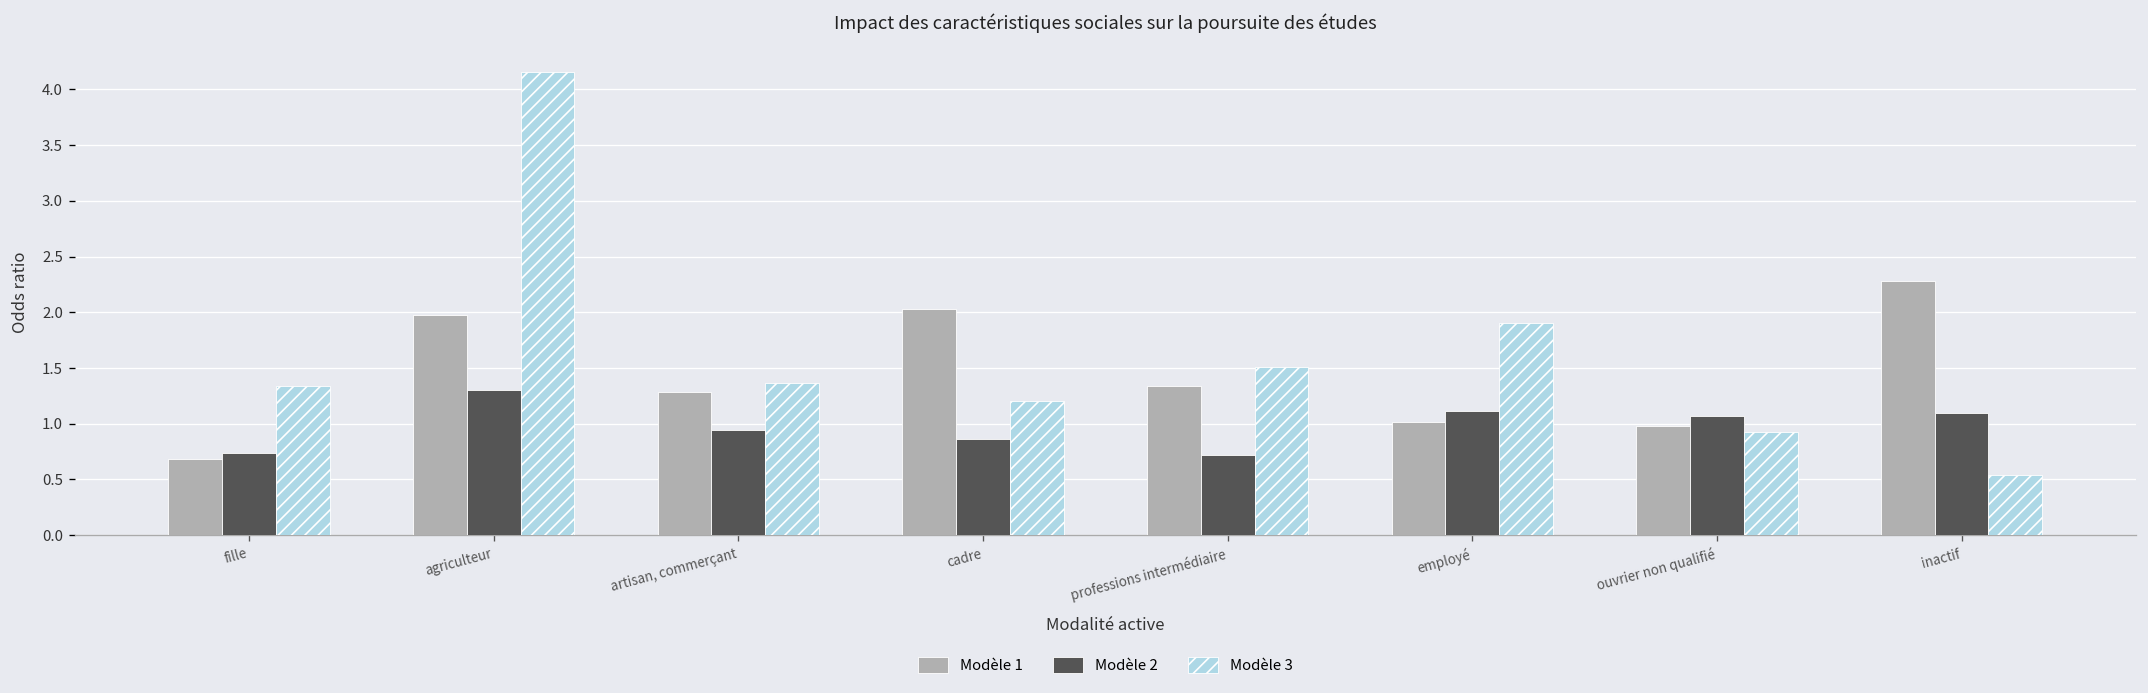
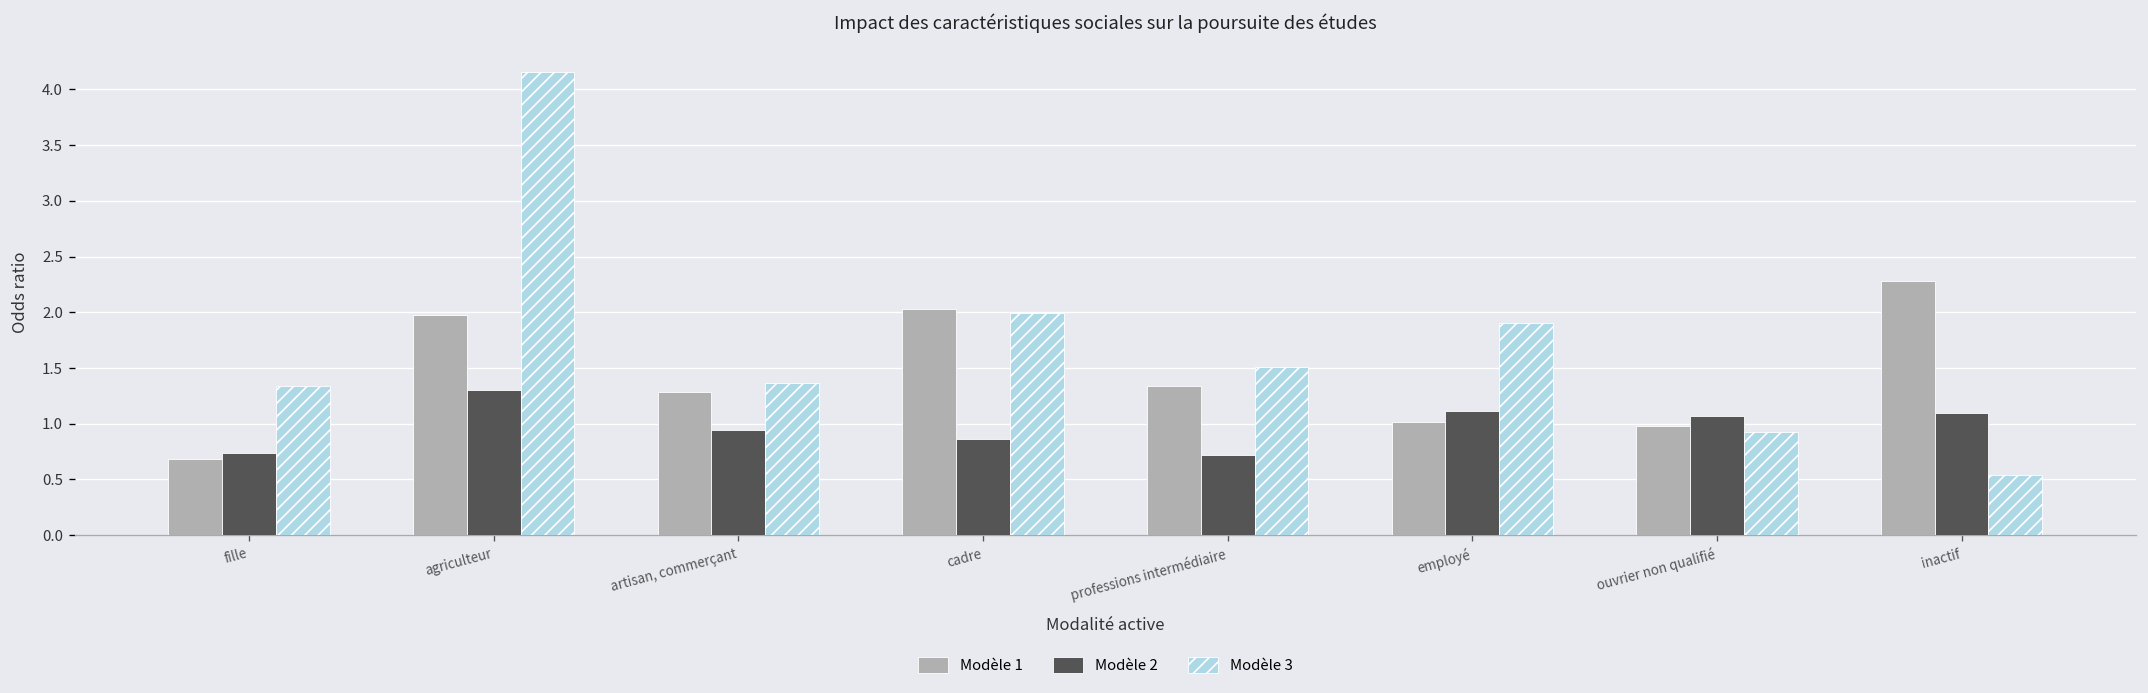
Modèle 3, cadre: 1.2 -> 2.0
